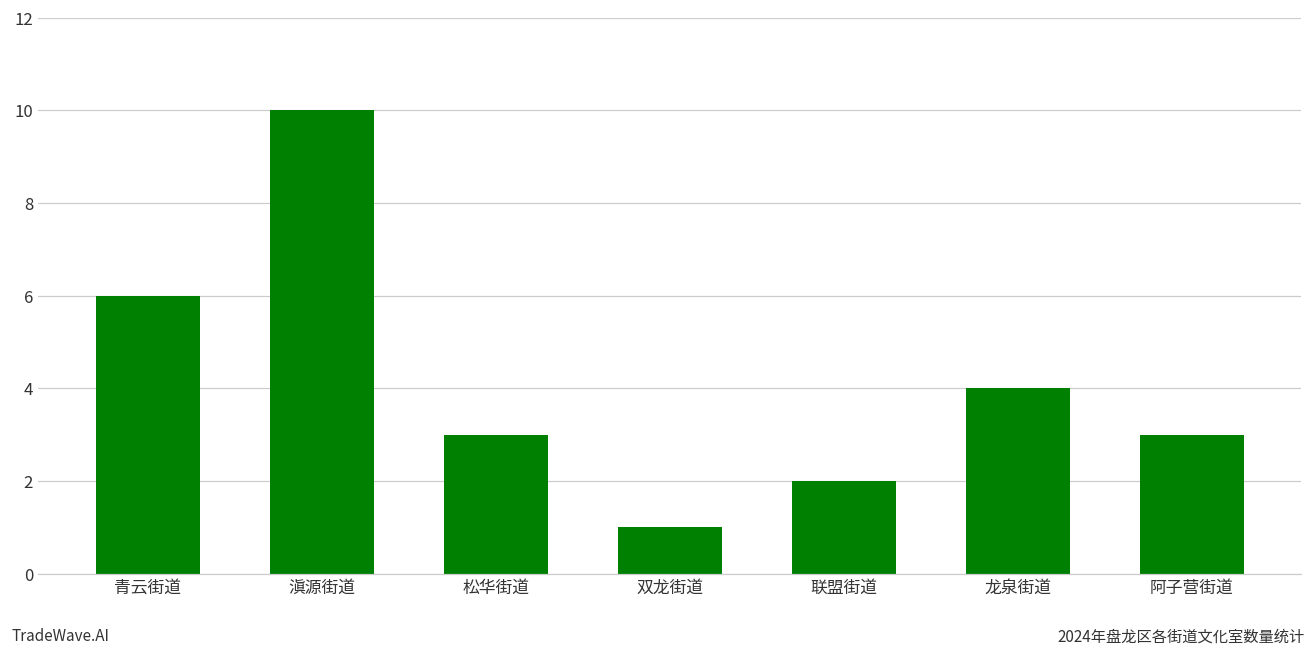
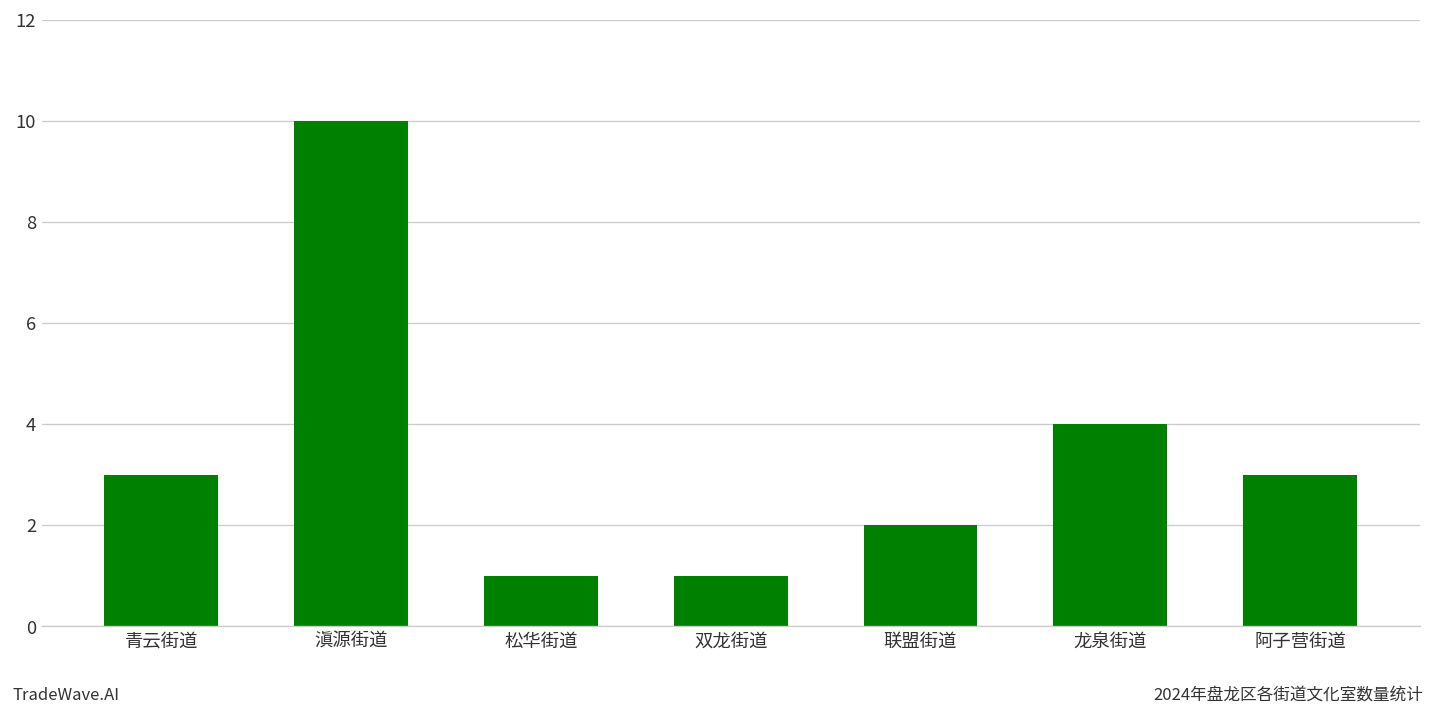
青云街道: 6 -> 3
松华街道: 3 -> 1
